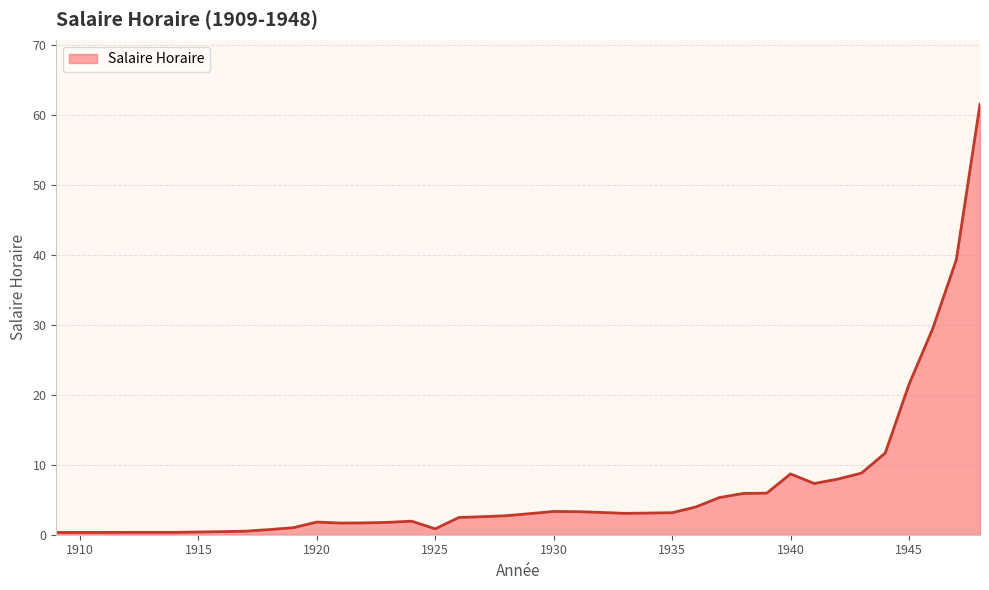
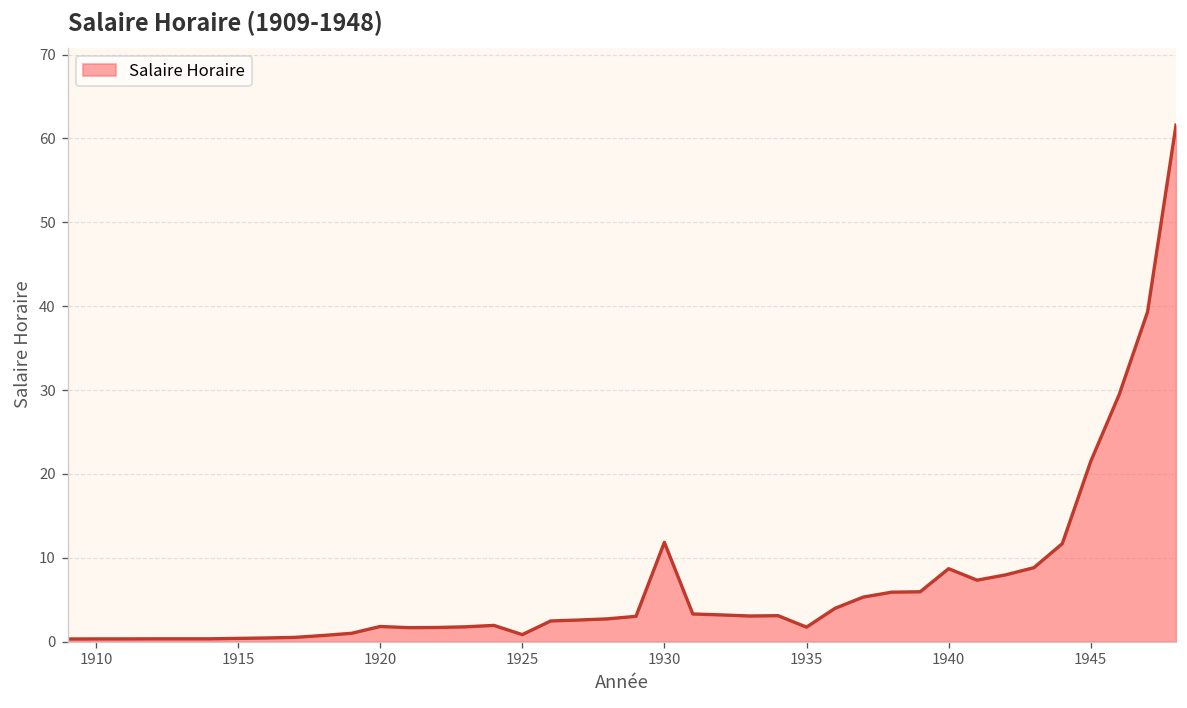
1930: 3 -> 12
1935: 3 -> 2
